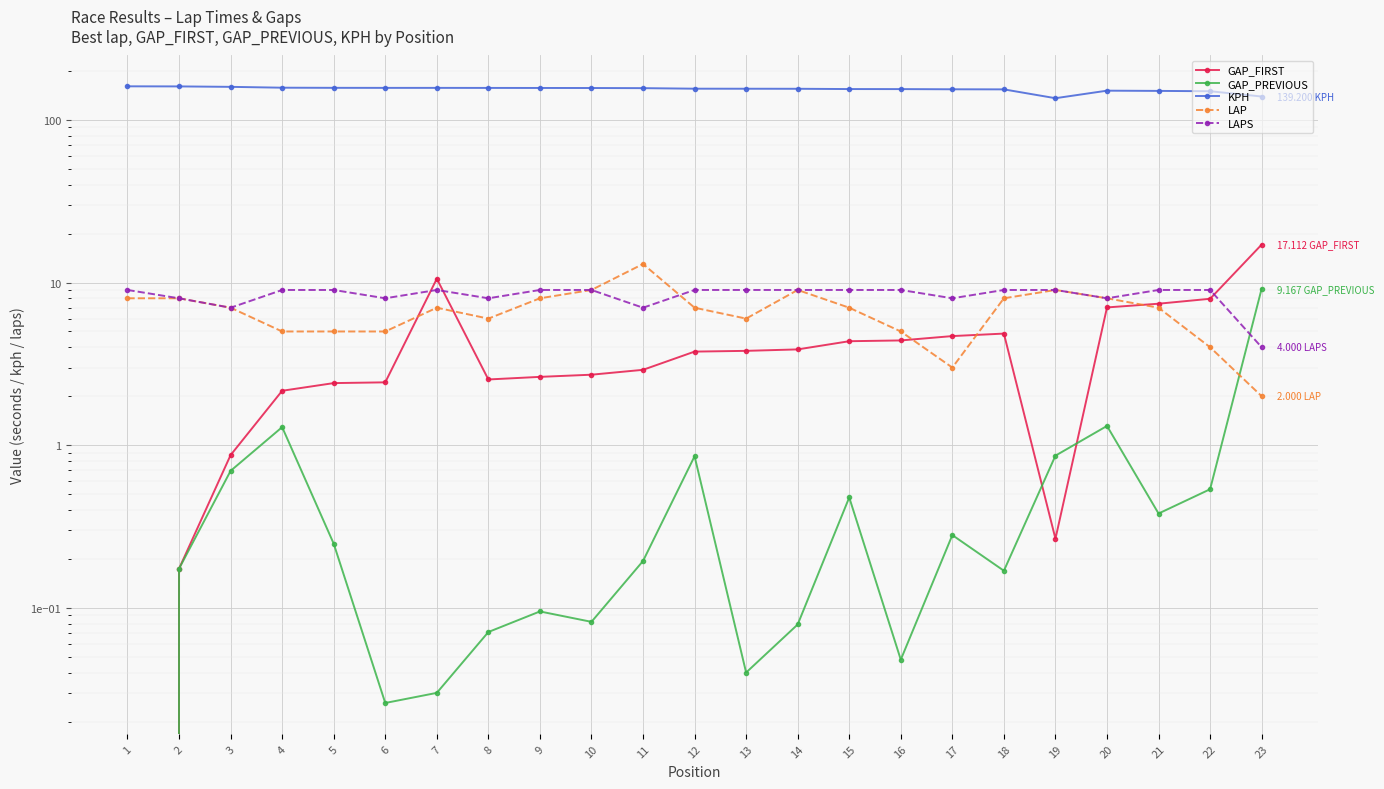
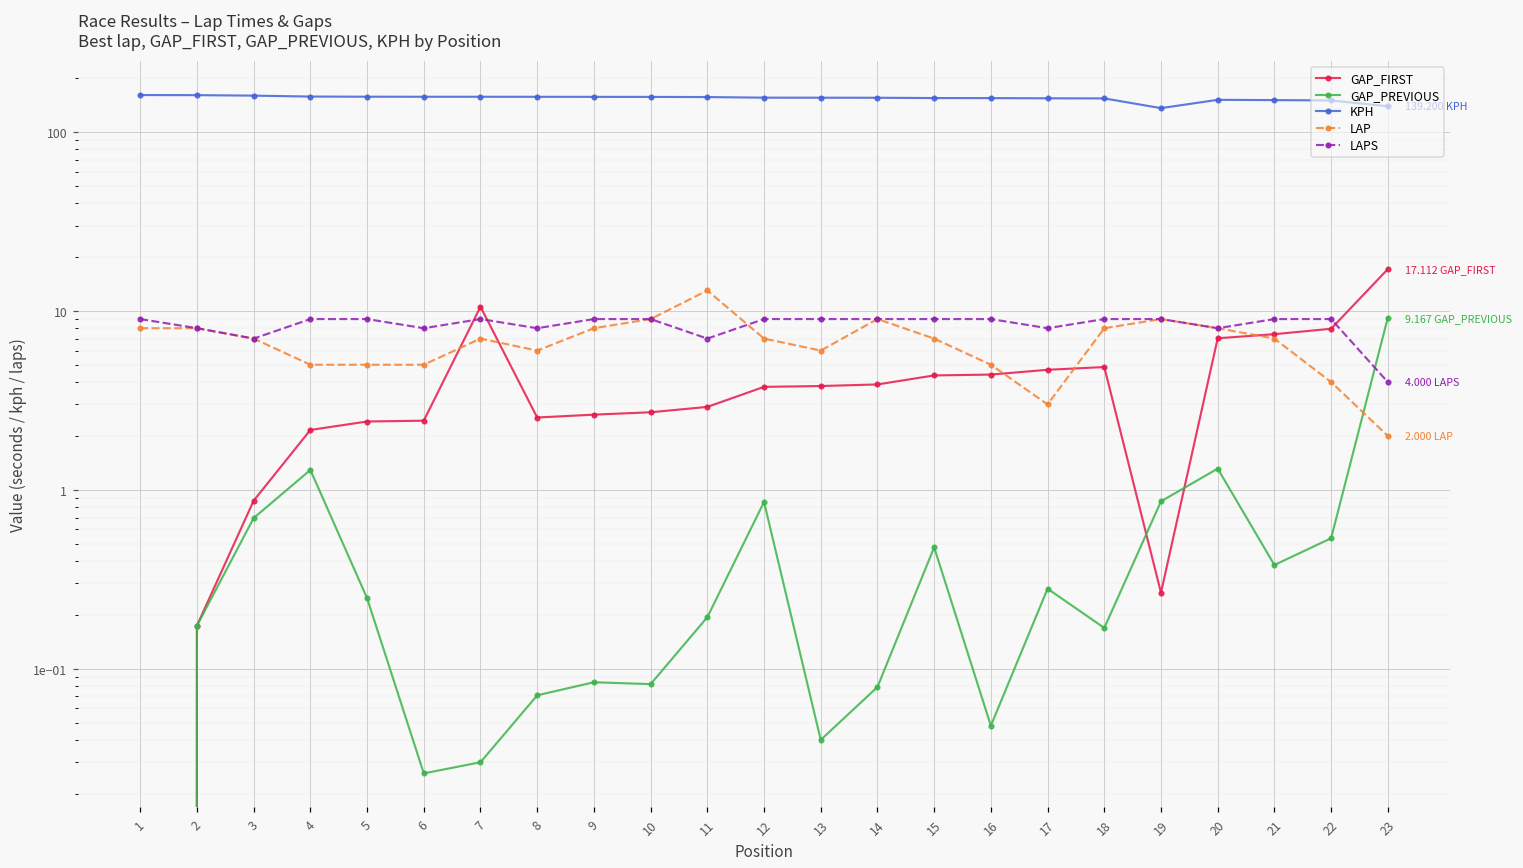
GAP_PREVIOUS, 9: 0.10 -> 0.08
